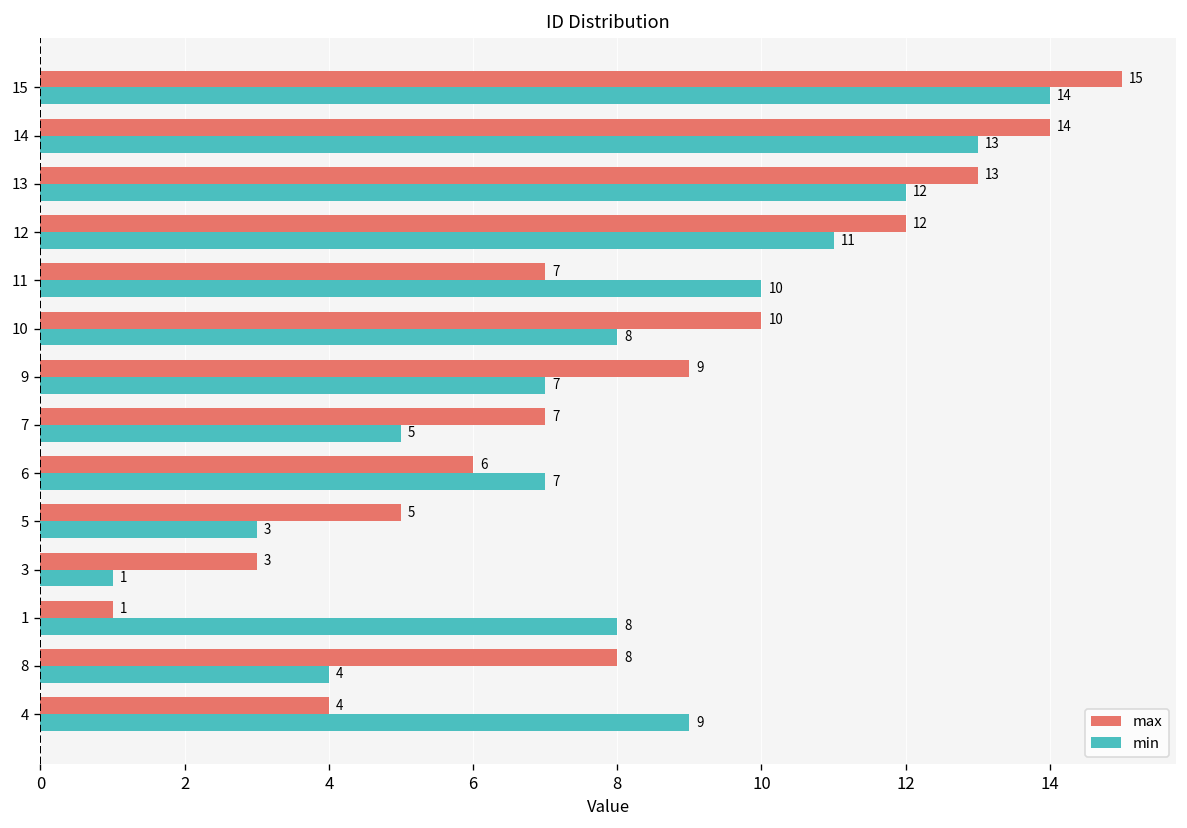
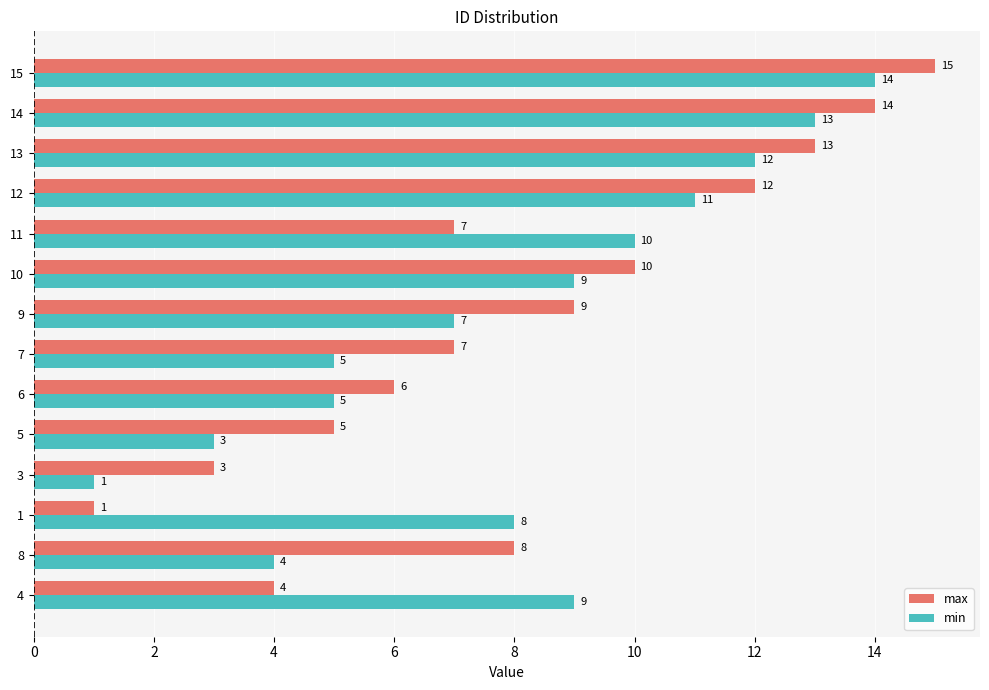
min, 10: 8 -> 9
min, 6: 7 -> 5
